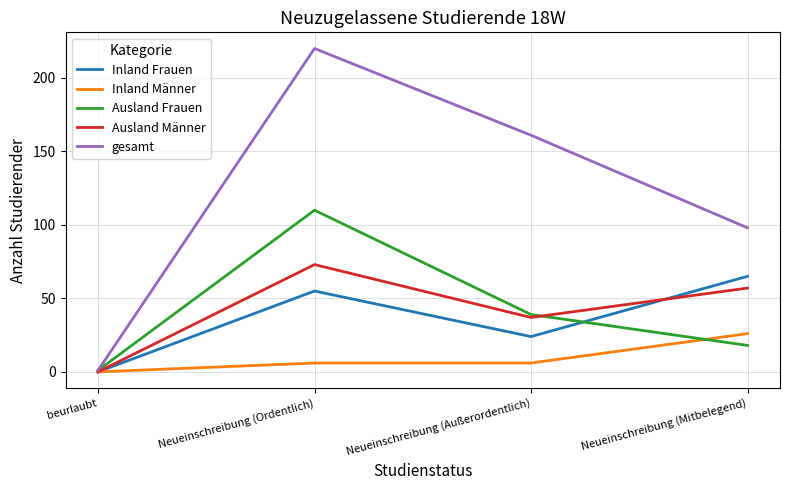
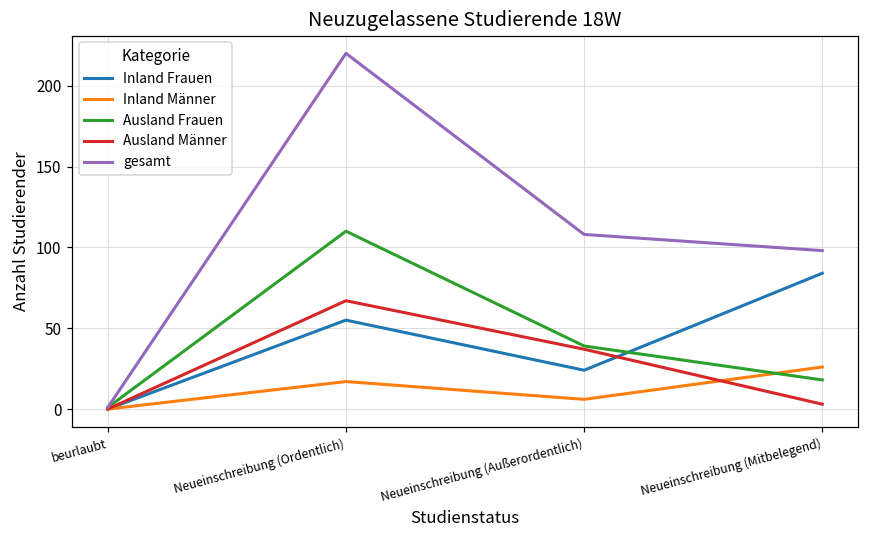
Inland Männer, Neueinschreibung (Ordentlich): 6 -> 17
Ausland Männer, Neueinschreibung (Ordentlich): 73 -> 67
gesamt, Neueinschreibung (Außerordentlich): 161 -> 108
Inland Frauen, Neueinschreibung (Mitbelegend): 65 -> 84
Ausland Männer, Neueinschreibung (Mitbelegend): 57 -> 3
